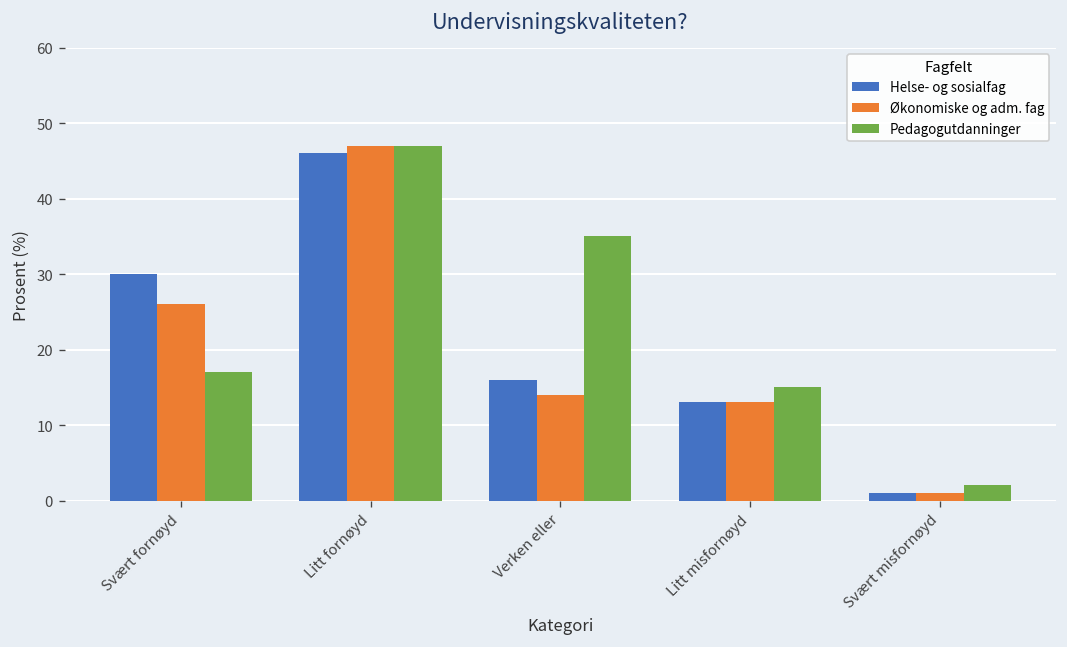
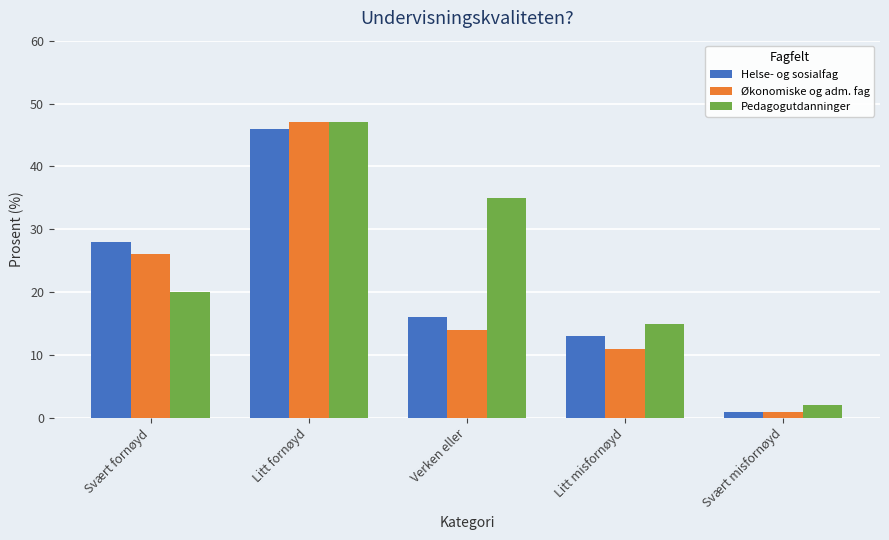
Helse- og sosialfag, Svært fornøyd: 30 -> 28
Pedagogutdanninger, Svært fornøyd: 17 -> 20
Økonomiske og adm. fag, Litt misfornøyd: 13 -> 11
